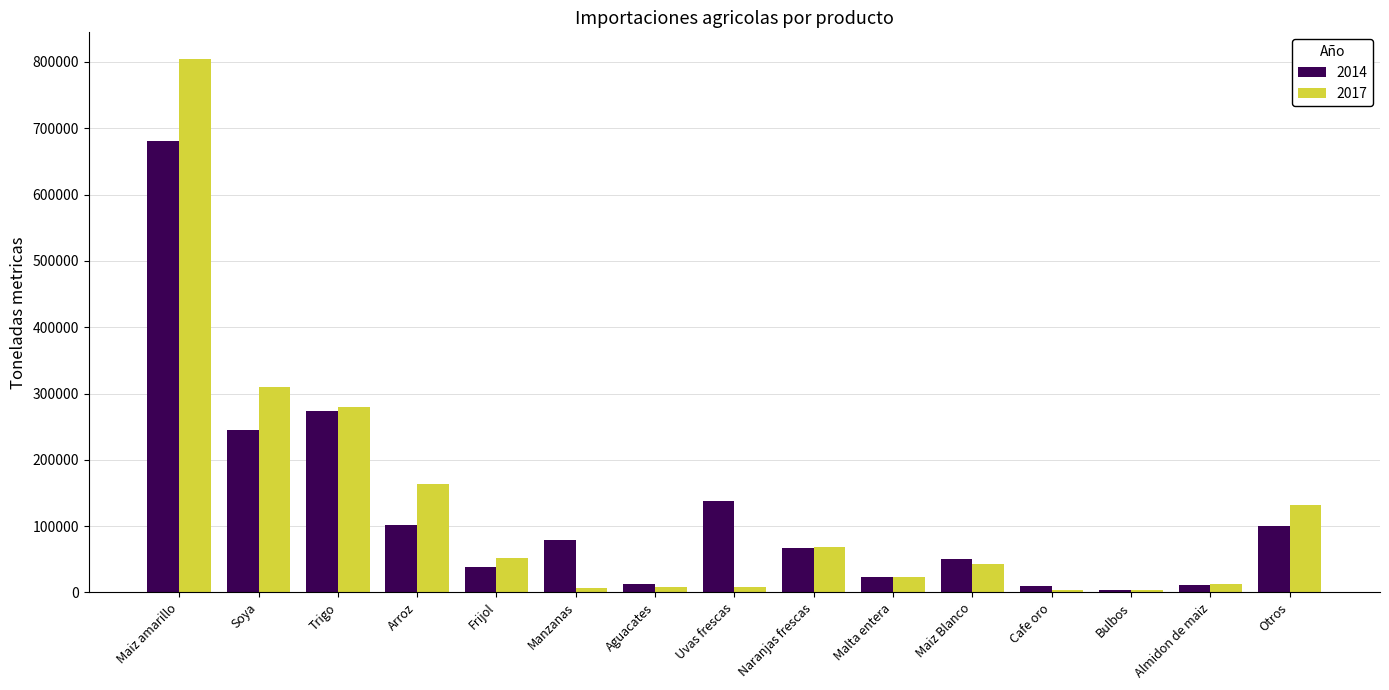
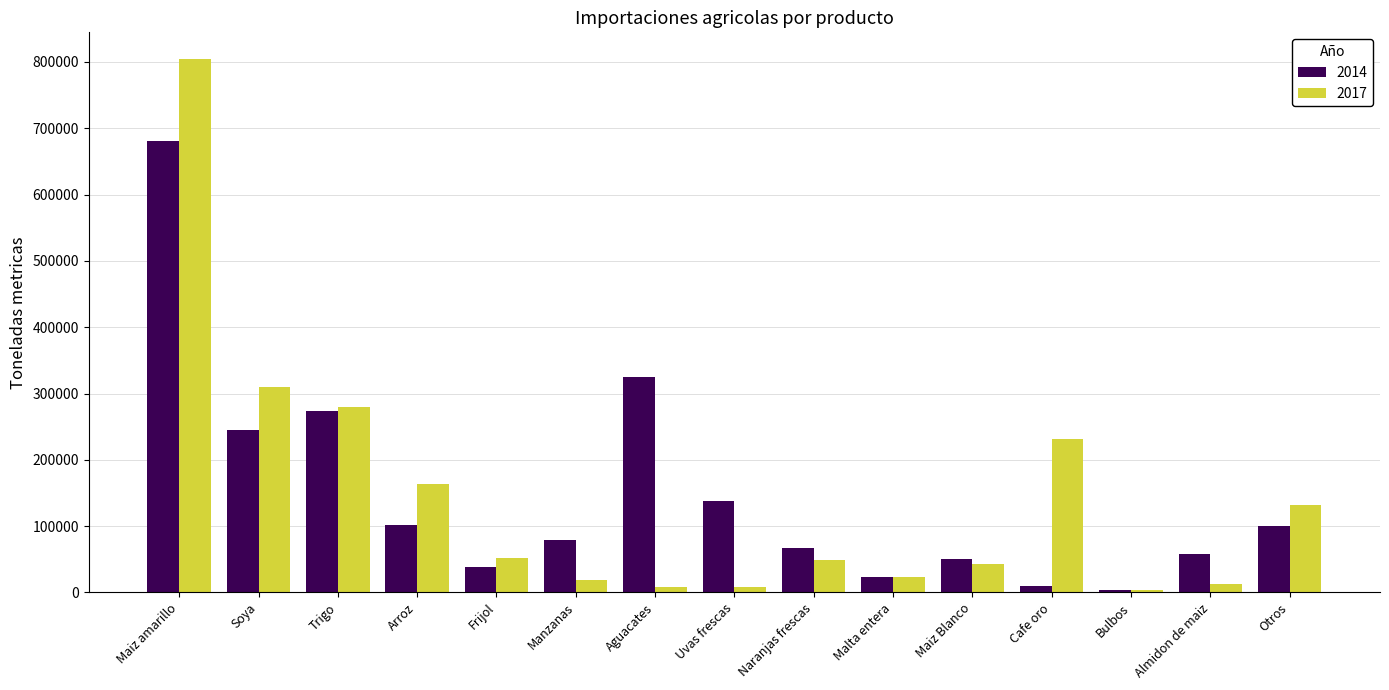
2017, Manzanas: 10000 -> 20000
2014, Aguacates: 10000 -> 330000
2017, Naranjas frescas: 70000 -> 50000
2017, Cafe oro: 0 -> 230000
2014, Almidon de maiz: 10000 -> 60000
